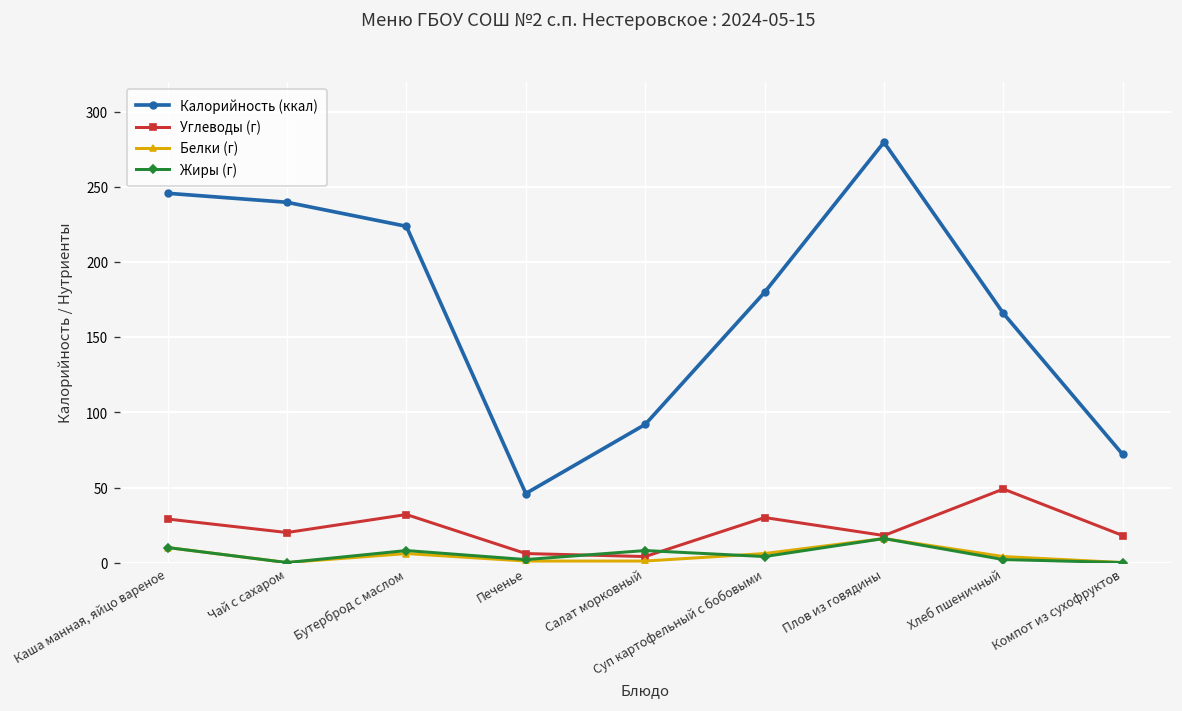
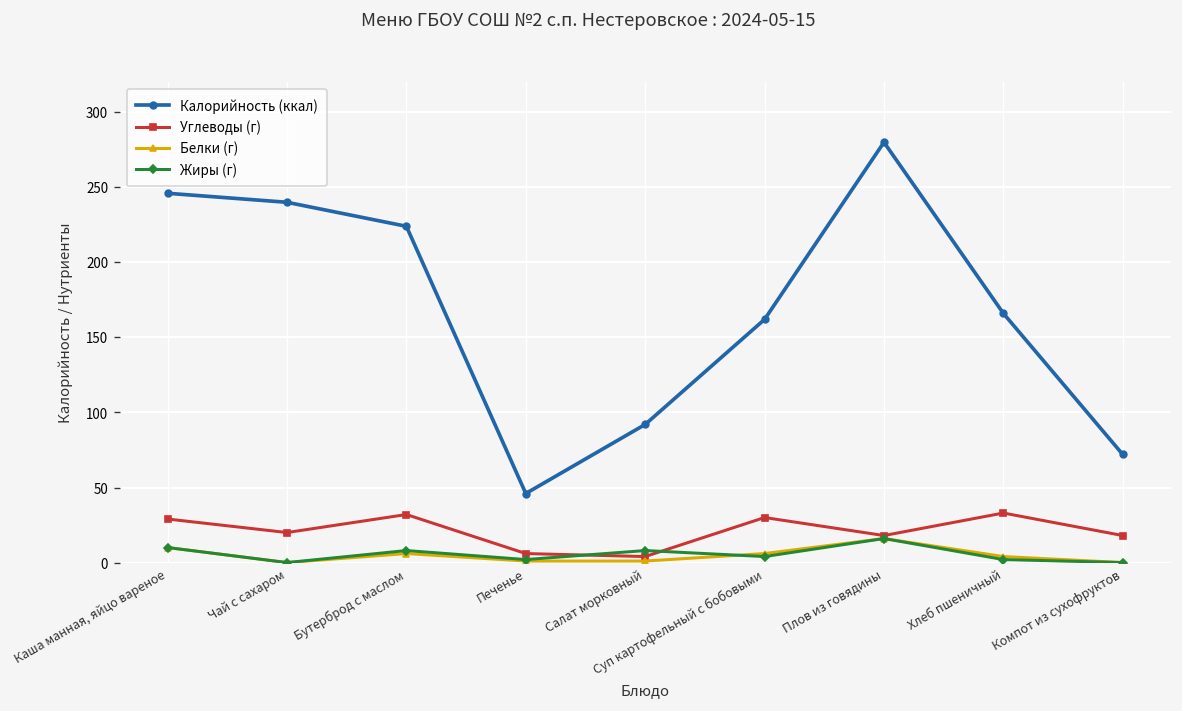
Калорийность (ккал), Суп картофельный с бобовыми: 180 -> 162
Углеводы (г), Хлеб пшеничный: 49 -> 33
